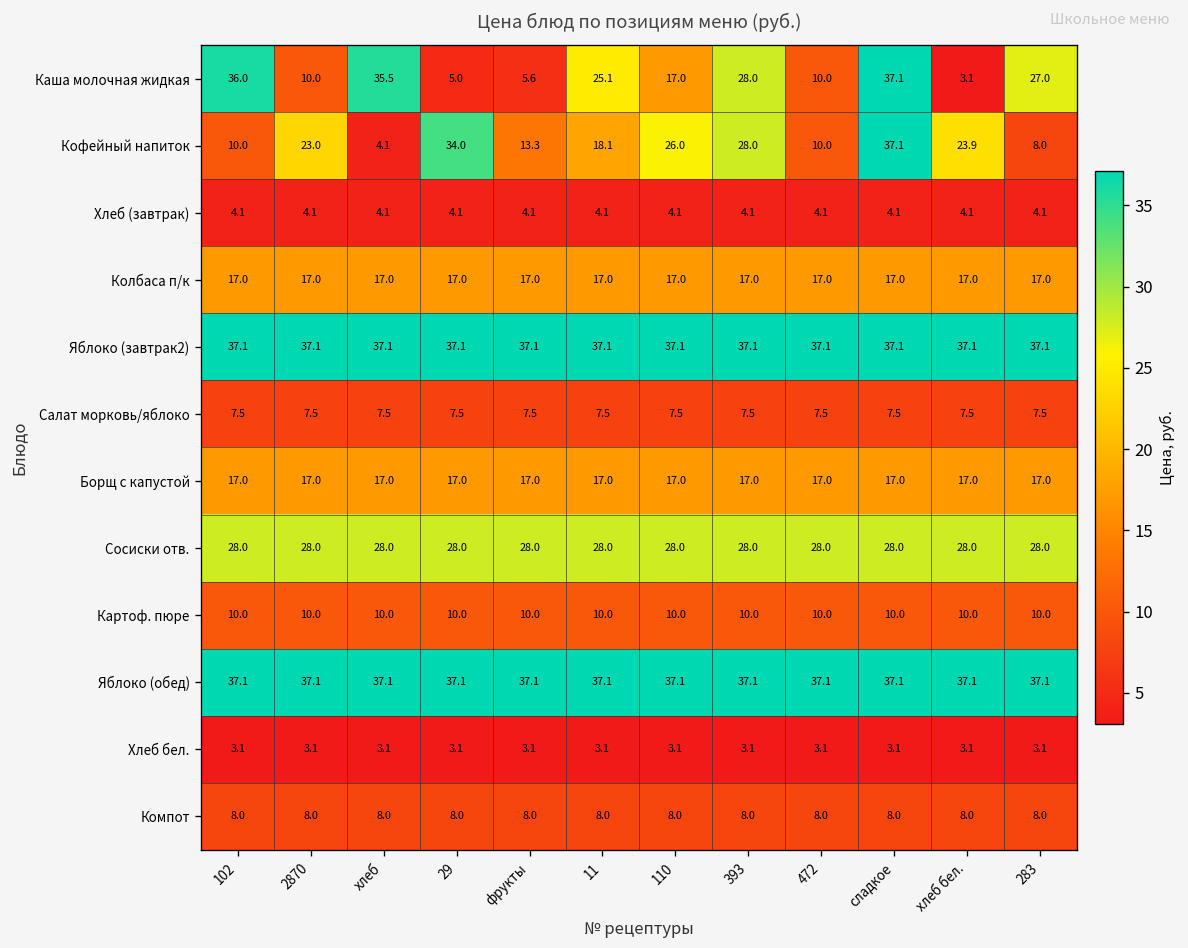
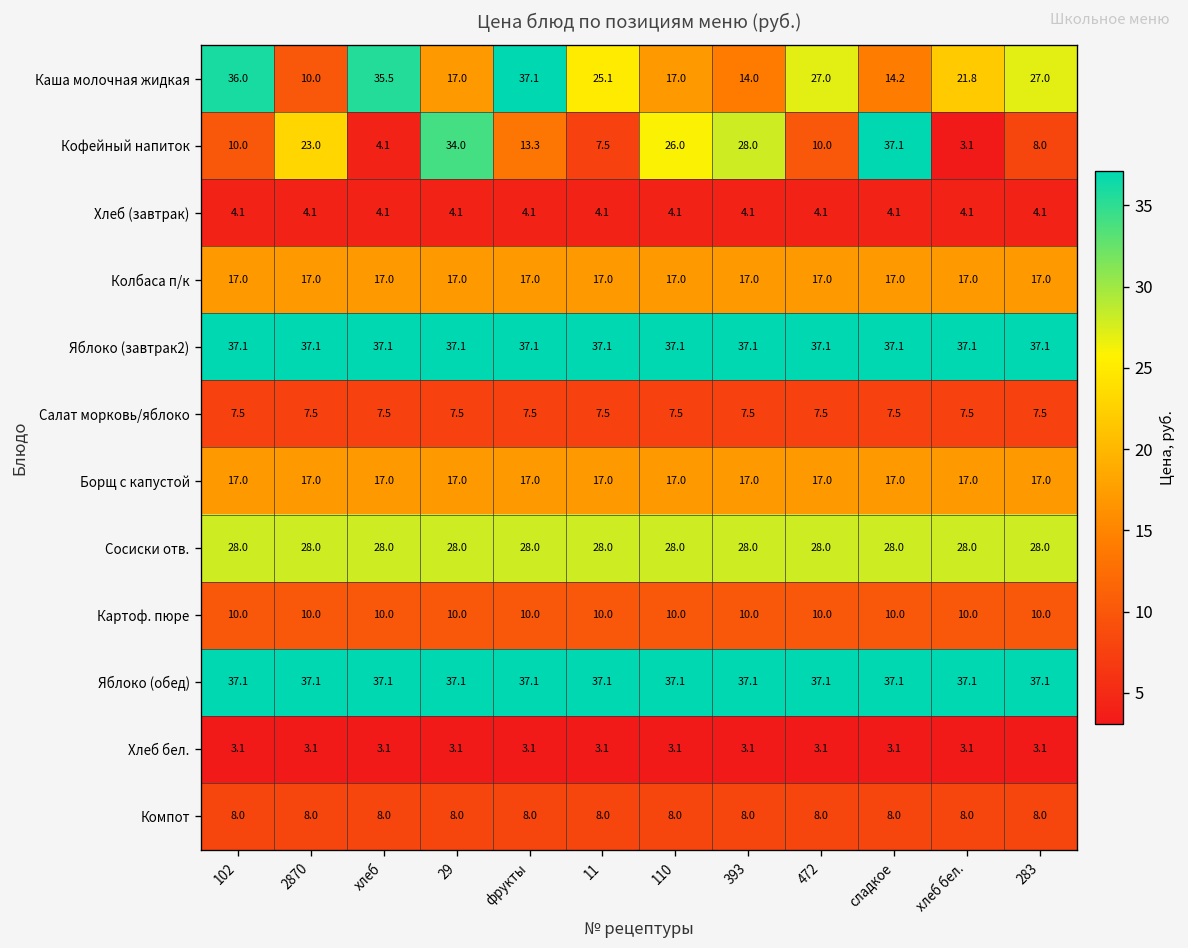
Каша молочная жидкая, 29: 5.0 -> 17.0
Каша молочная жидкая, фрукты: 5.6 -> 37.1
Каша молочная жидкая, 393: 28.0 -> 14.0
Каша молочная жидкая, 472: 10.0 -> 27.0
Каша молочная жидкая, сладкое: 37.1 -> 14.2
Каша молочная жидкая, хлеб бел.: 3.1 -> 21.8
Кофейный напиток, 11: 18.1 -> 7.5
Кофейный напиток, хлеб бел.: 23.9 -> 3.1
